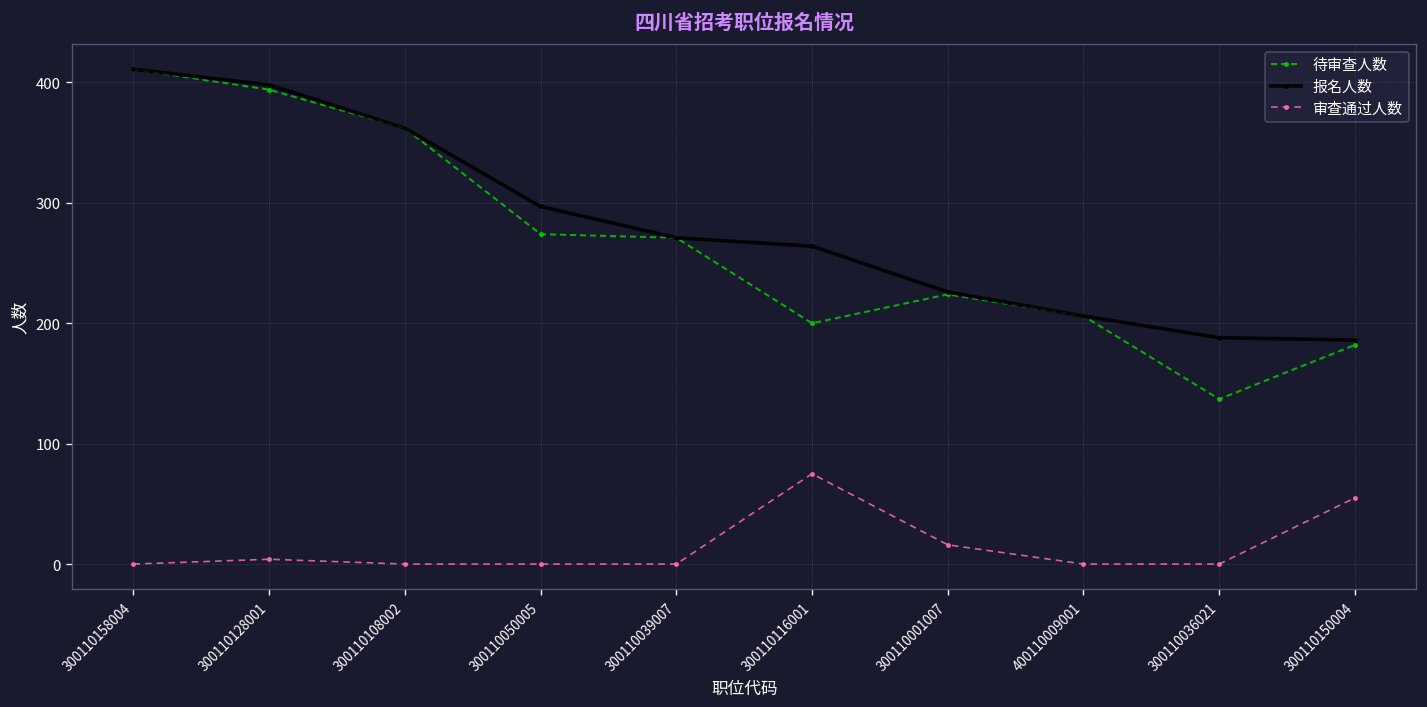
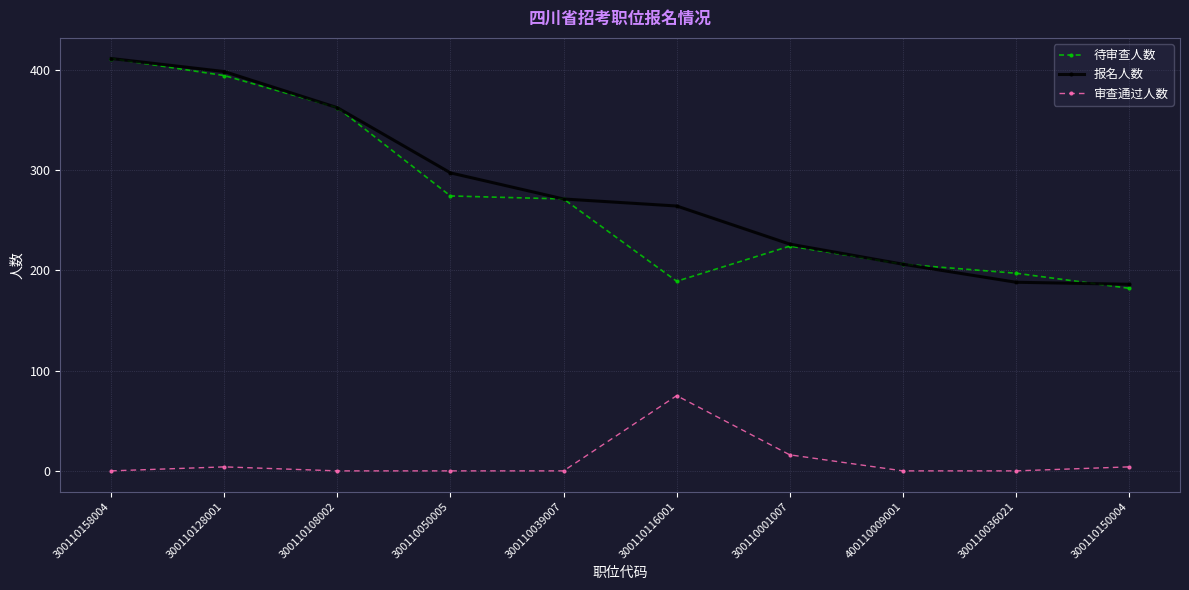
待审查人数, 300110116001: 200 -> 189
待审查人数, 300110036021: 137 -> 197
审查通过人数, 300110150004: 55 -> 4
